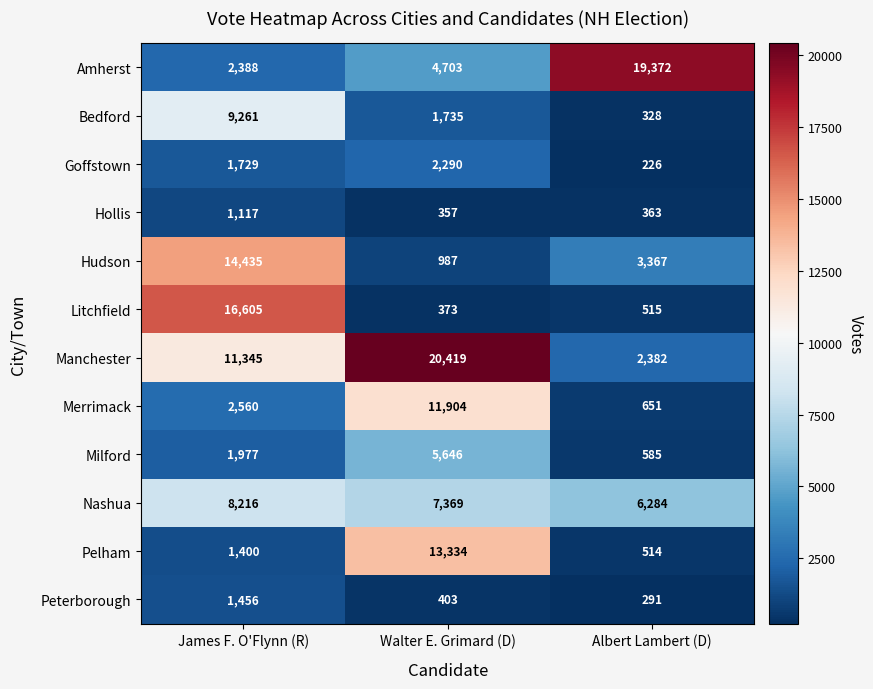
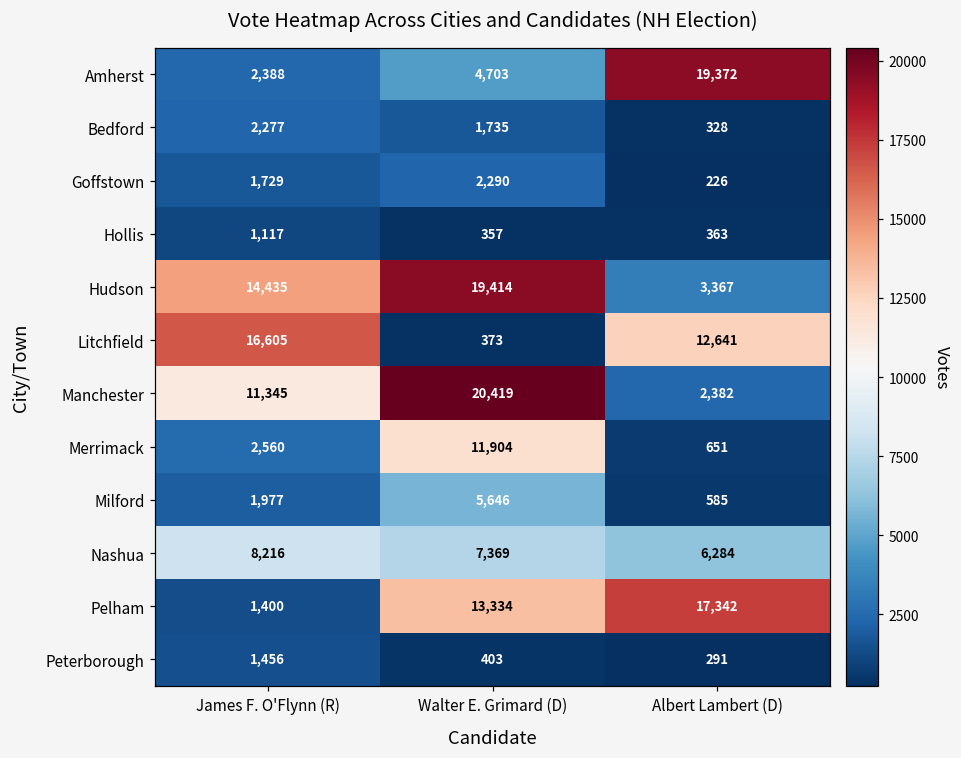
Bedford, James F. O'Flynn (R): 9,261 -> 2,277
Hudson, Walter E. Grimard (D): 987 -> 19,414
Litchfield, Albert Lambert (D): 515 -> 12,641
Pelham, Albert Lambert (D): 514 -> 17,342
